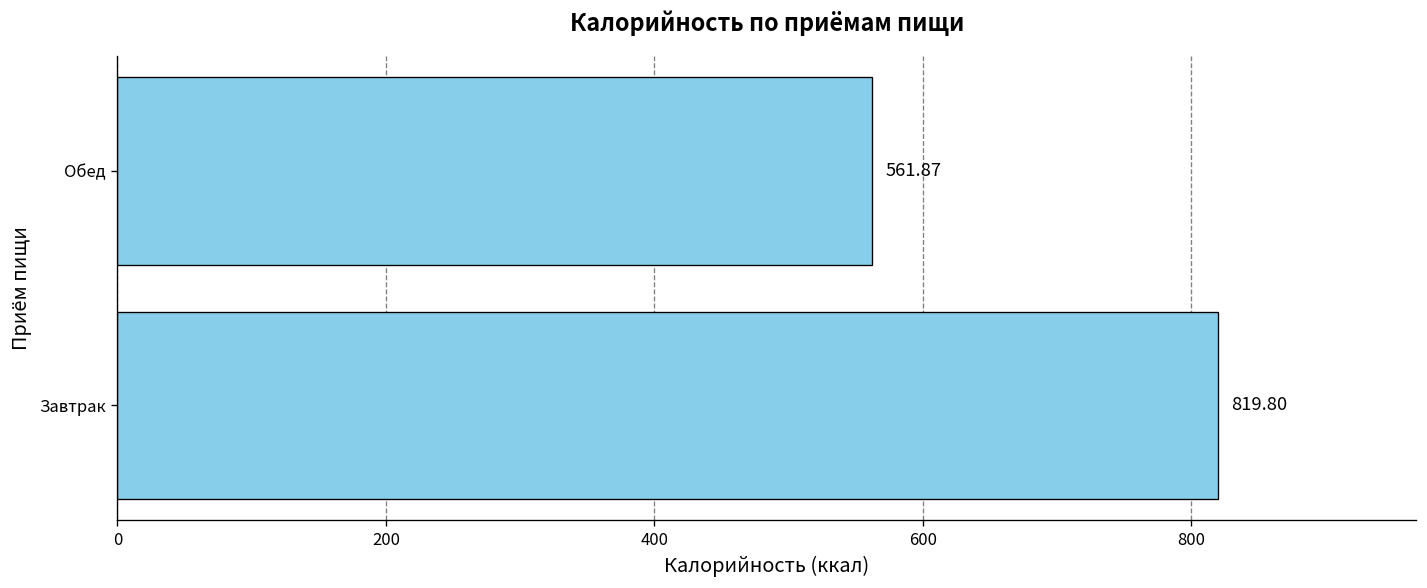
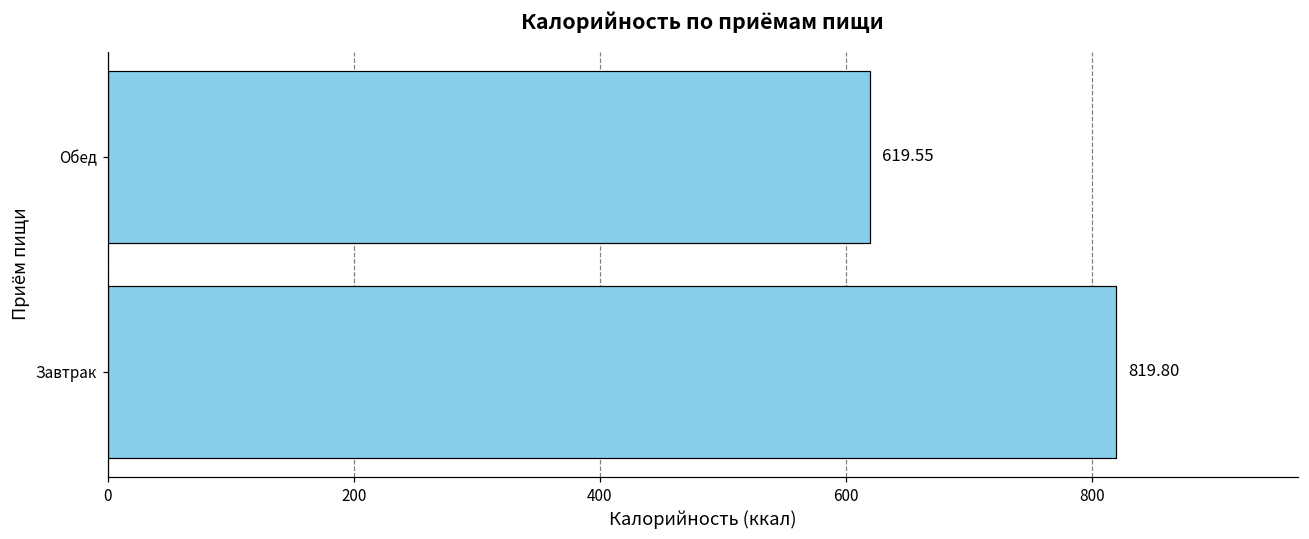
Обед: 561.87 -> 619.55
